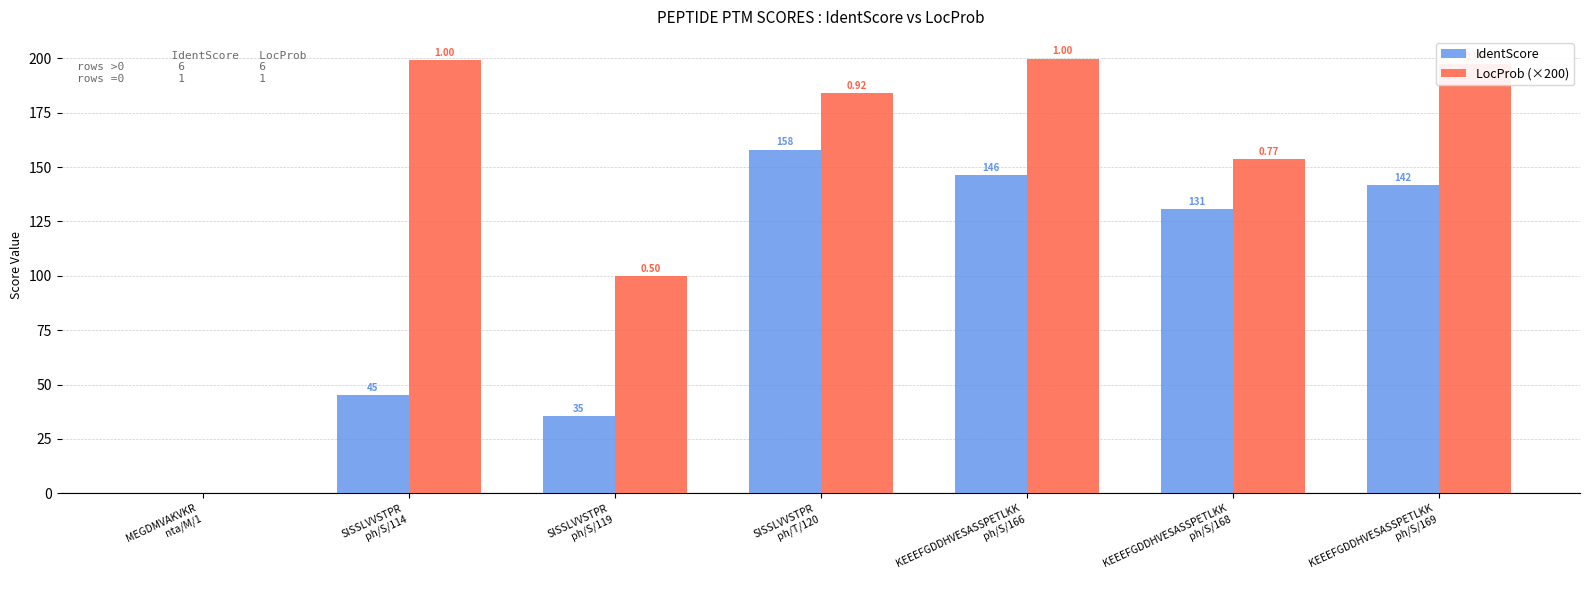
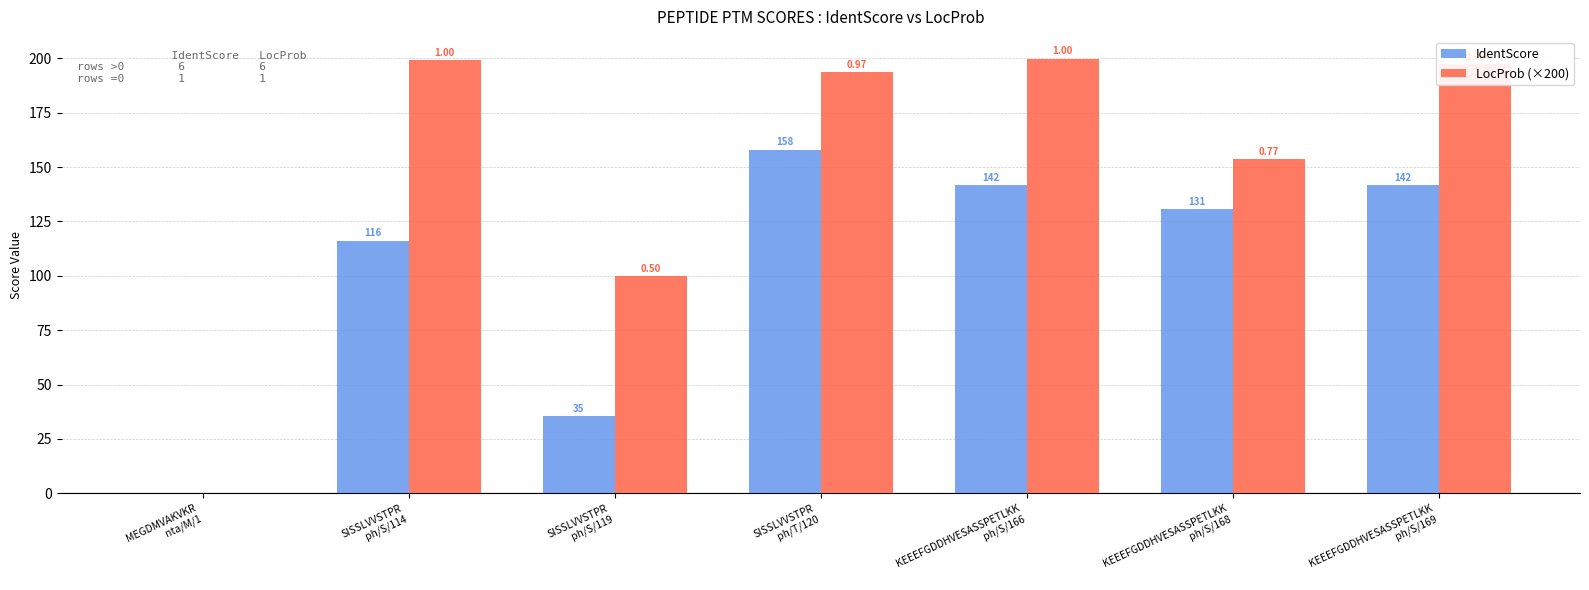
IdentScore, SISSLVVSTPR ph/S/114: 45 -> 116
LocProb (×200), SISSLVVSTPR ph/T/120: 0.92 -> 0.97
IdentScore, KEEEFGDDHVESASSPETLKK ph/S/166: 146 -> 142
